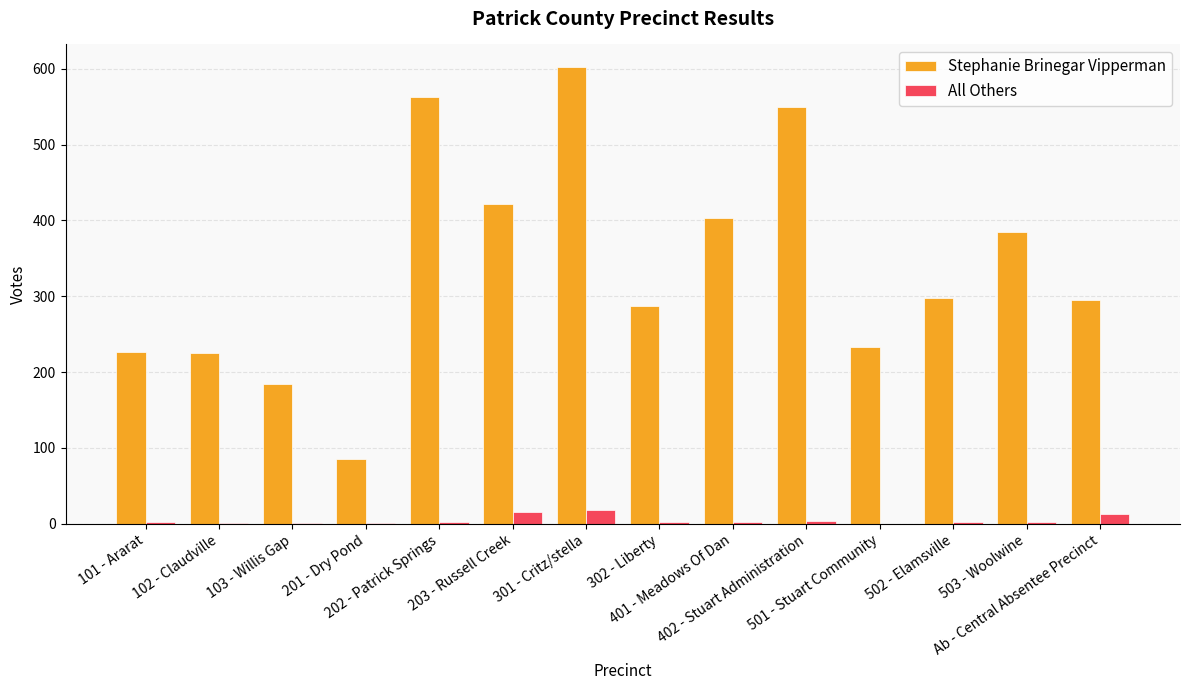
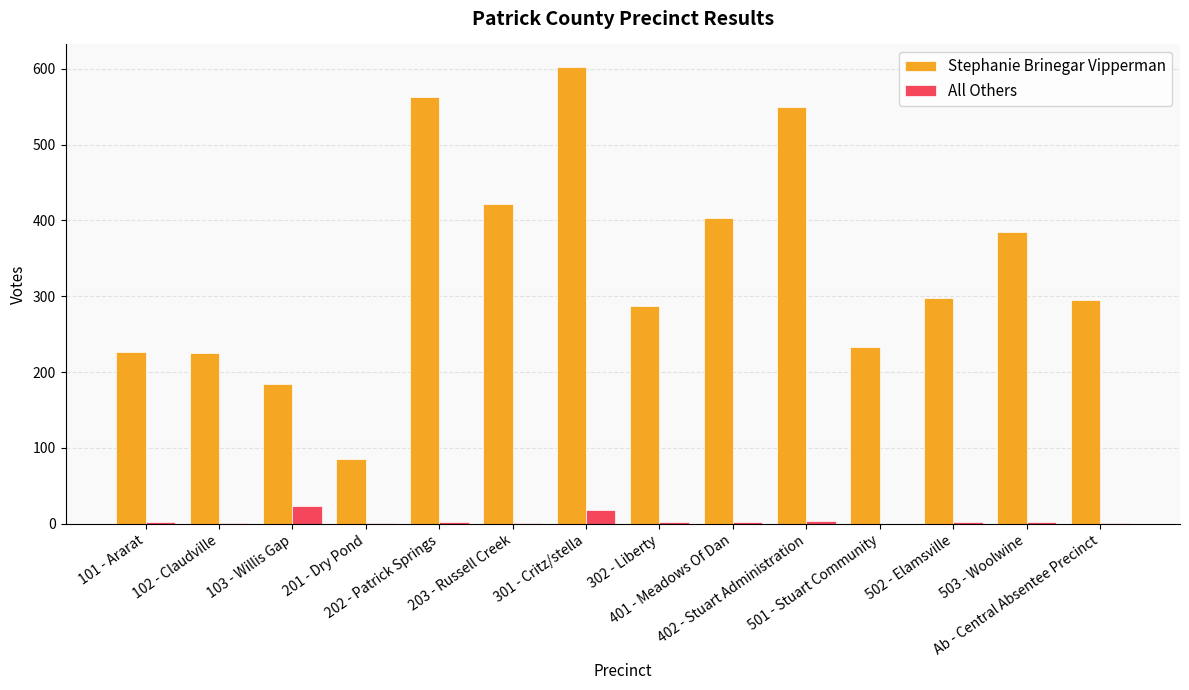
All Others, 103 - Willis Gap: 0 -> 20
All Others, 203 - Russell Creek: 20 -> 0
All Others, Ab - Central Absentee Precinct: 10 -> 0
